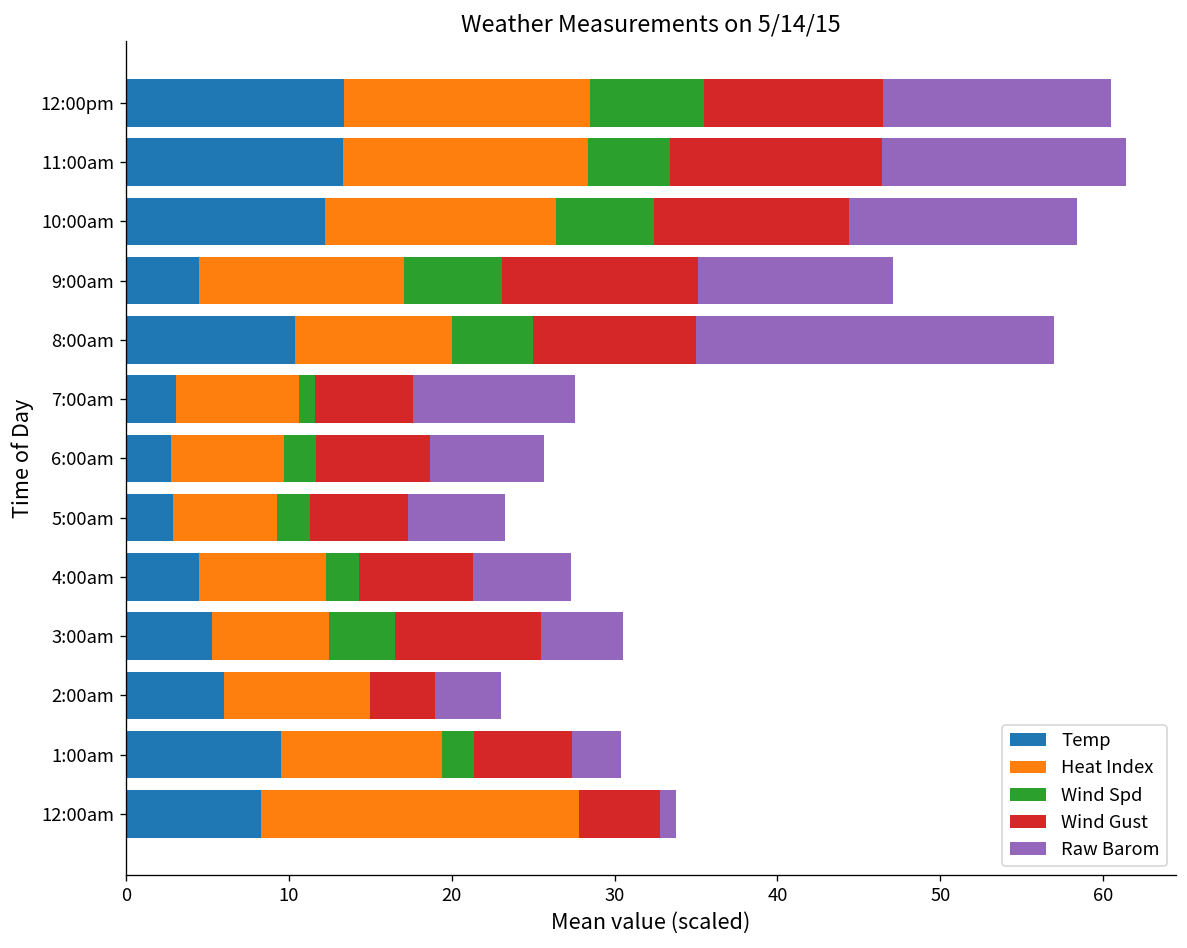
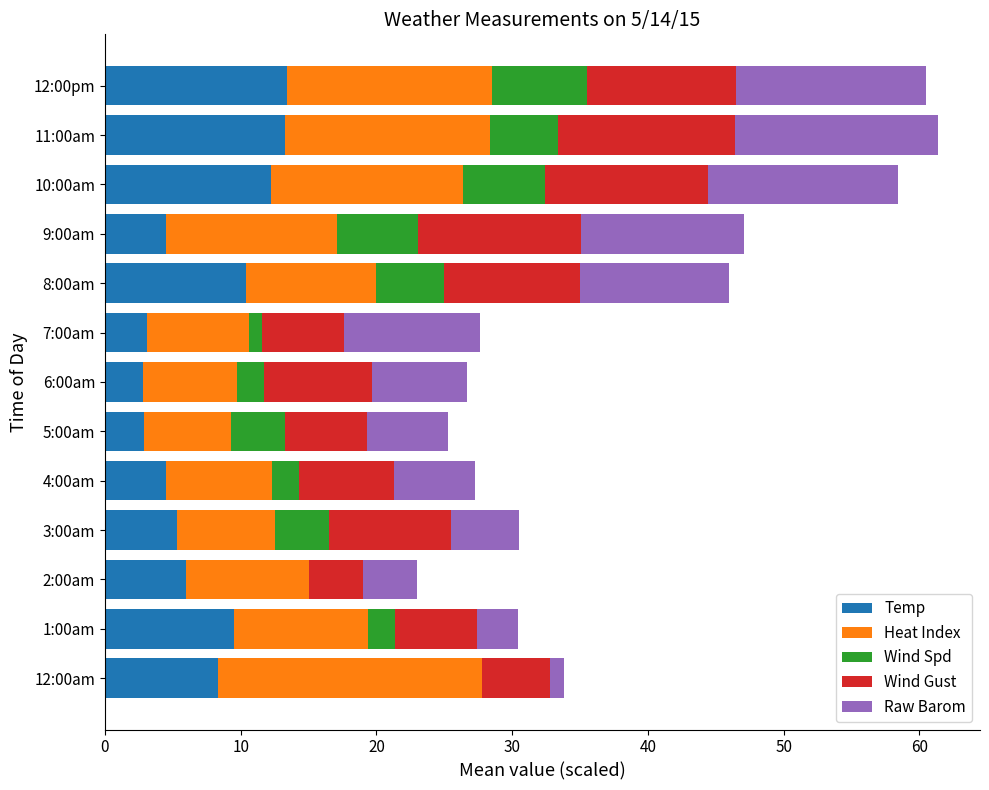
Raw Barom, 8:00am: 22.0 -> 11.0
Wind Gust, 6:00am: 7 -> 8
Wind Spd, 5:00am: 2 -> 4
